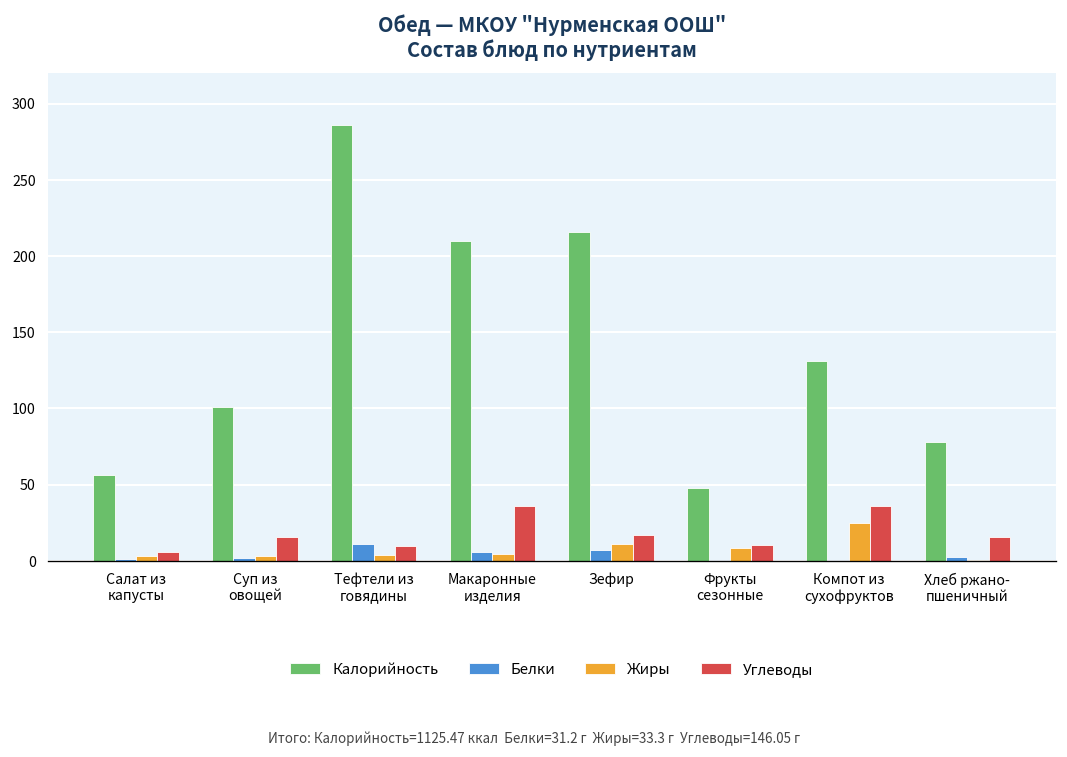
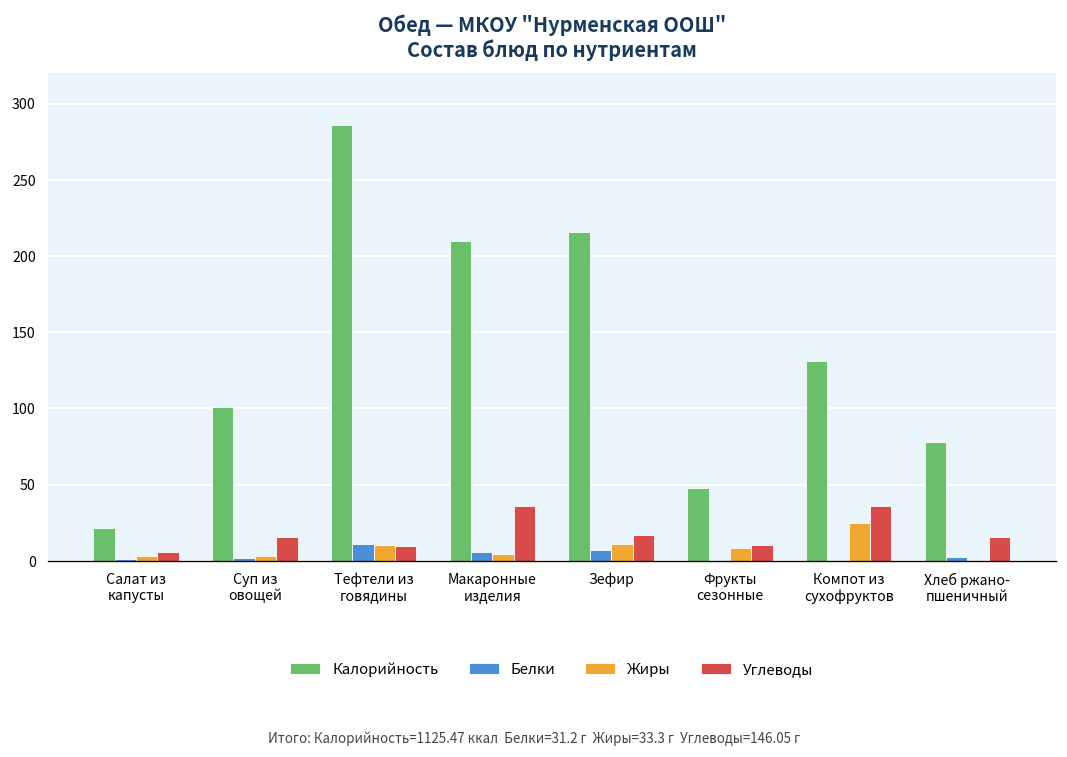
Калорийность, Салат из капусты: 56 -> 21
Жиры, Тефтели из говядины: 4 -> 10
